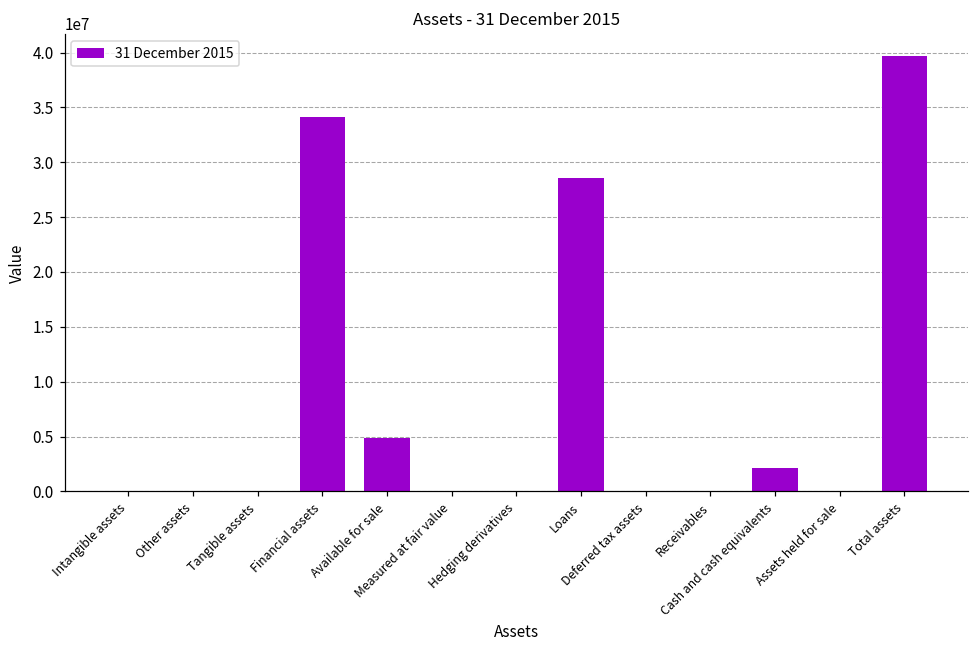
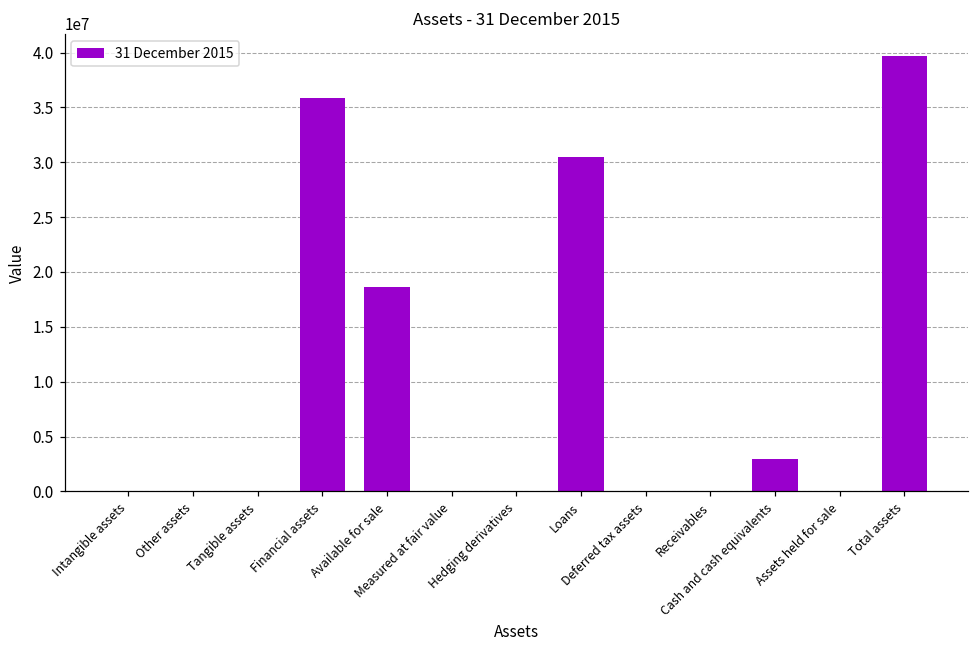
Financial assets: 34000000 -> 36000000
Available for sale: 5000000 -> 19000000
Loans: 29000000 -> 30000000
Cash and cash equivalents: 2000000 -> 3000000
